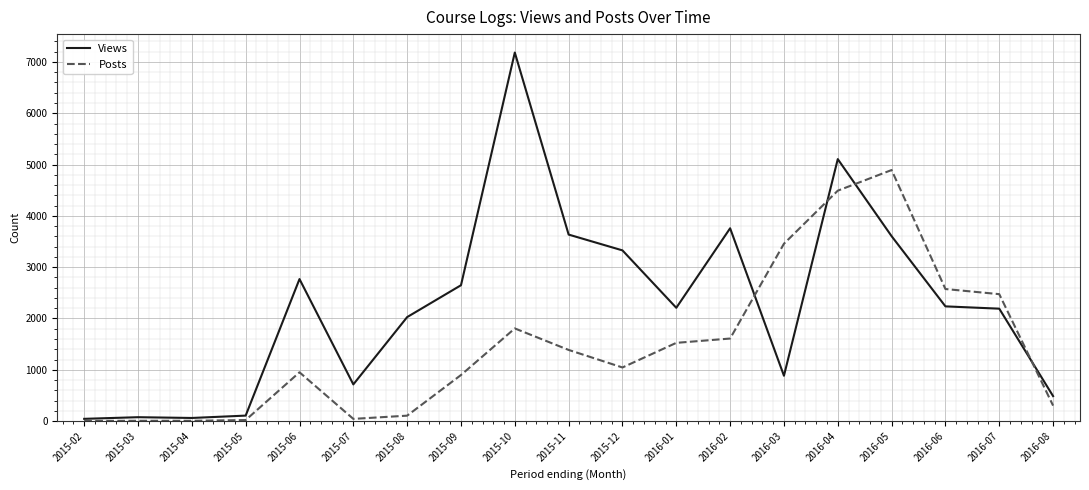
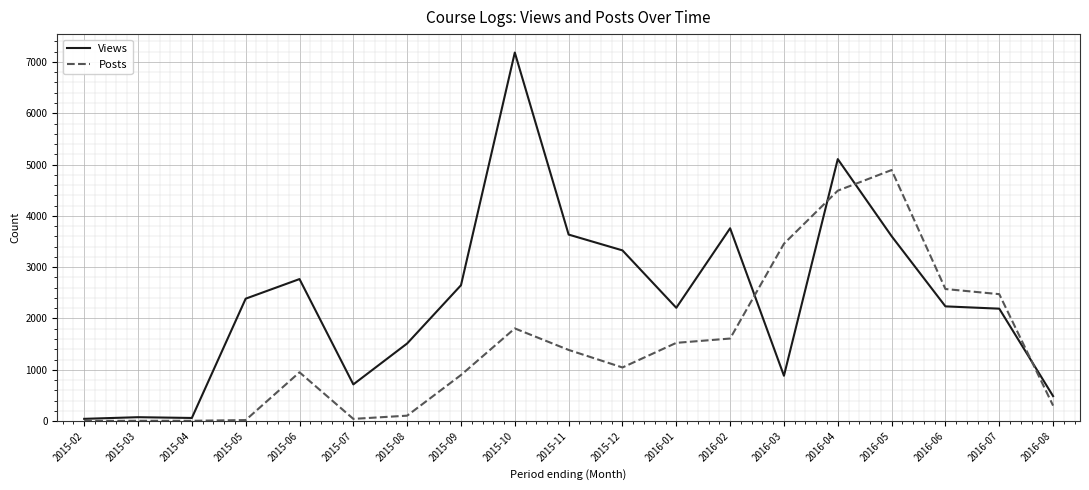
Views, 2015-05: 100 -> 2400
Views, 2015-08: 2000 -> 1500
